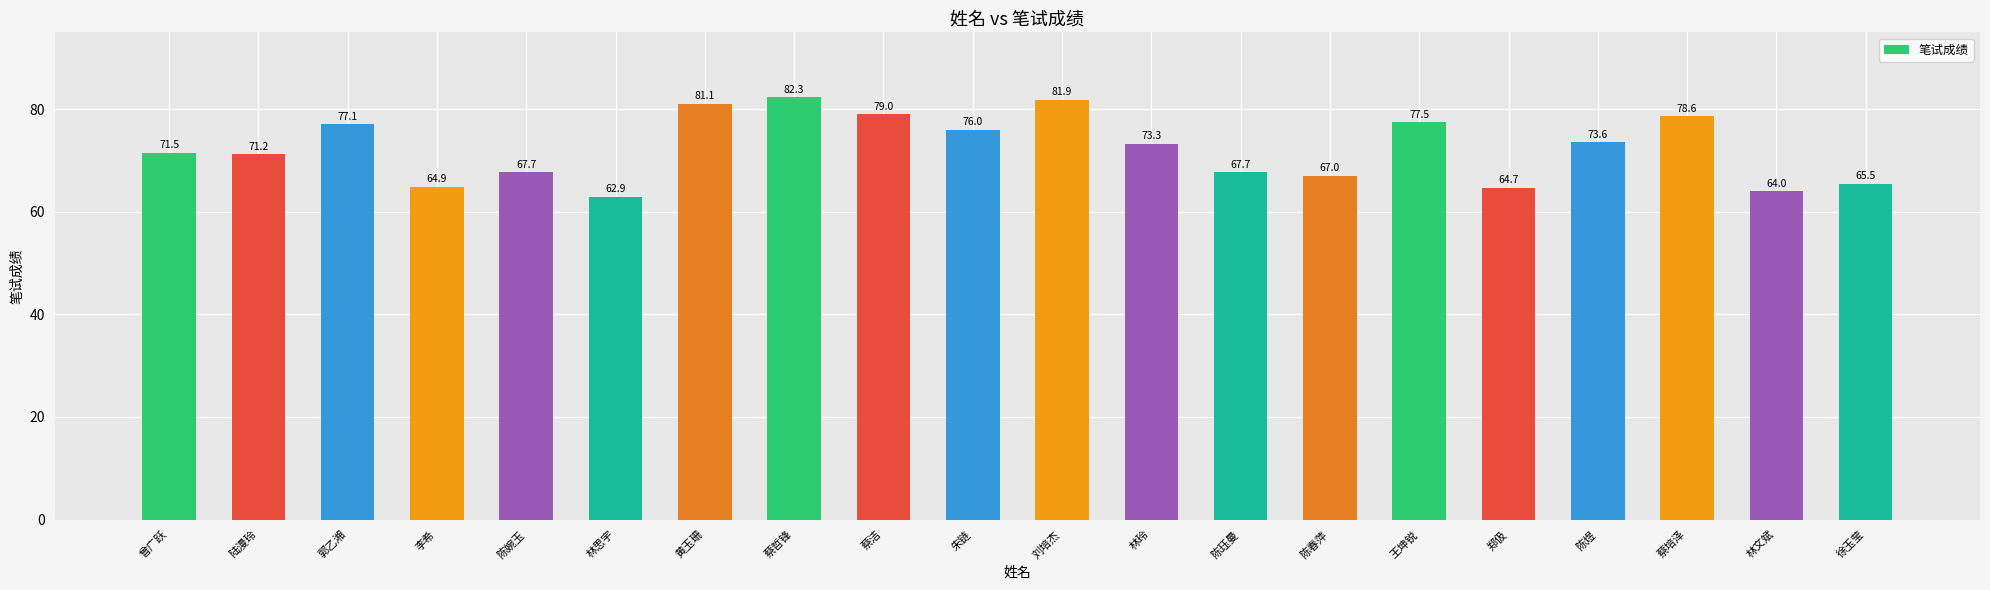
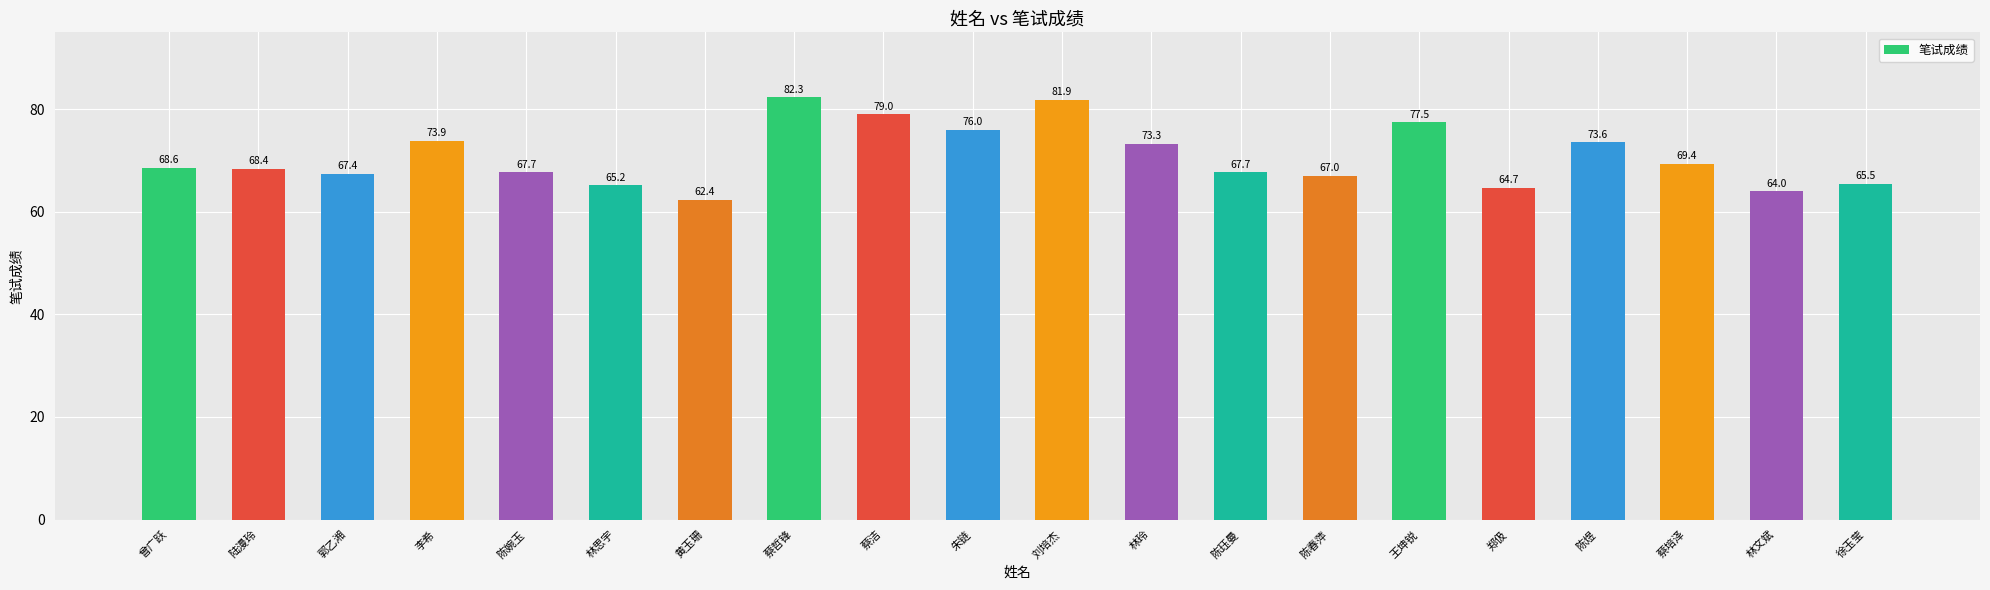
曾广跃: 71.5 -> 68.6
陆漫玲: 71.2 -> 68.4
郭乙湘: 77.1 -> 67.4
李希: 64.9 -> 73.9
林思宇: 62.9 -> 65.2
黄玉珊: 81.1 -> 62.4
蔡培泽: 78.6 -> 69.4
